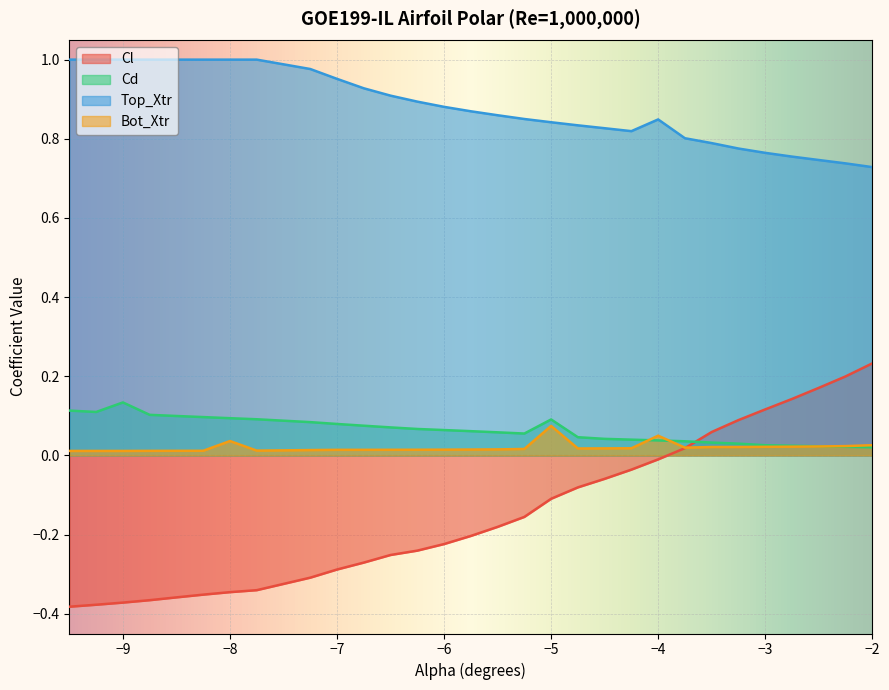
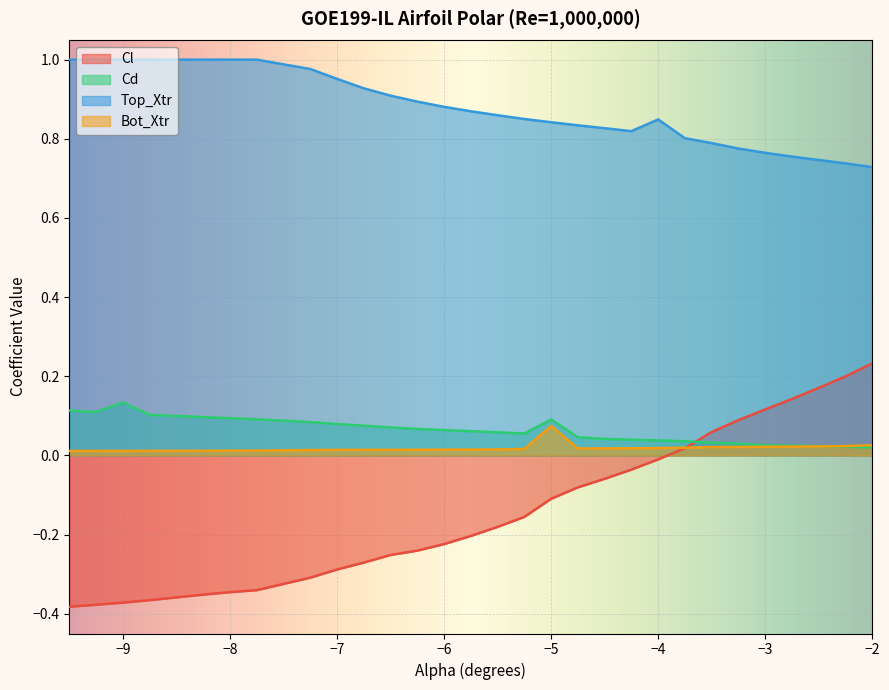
Bot_Xtr, −8: 0.04 -> 0.01
Bot_Xtr, −4: 0.05 -> 0.02
